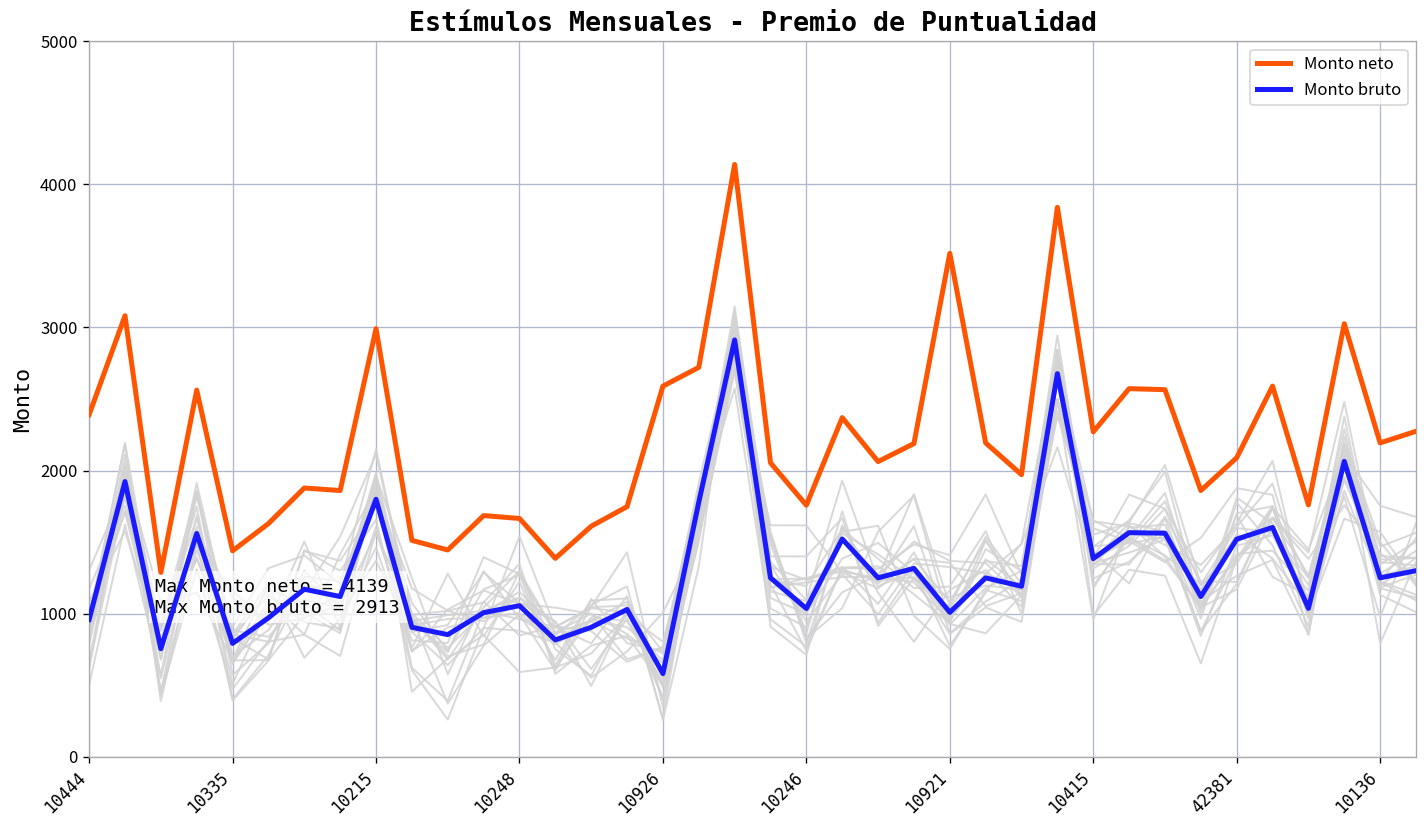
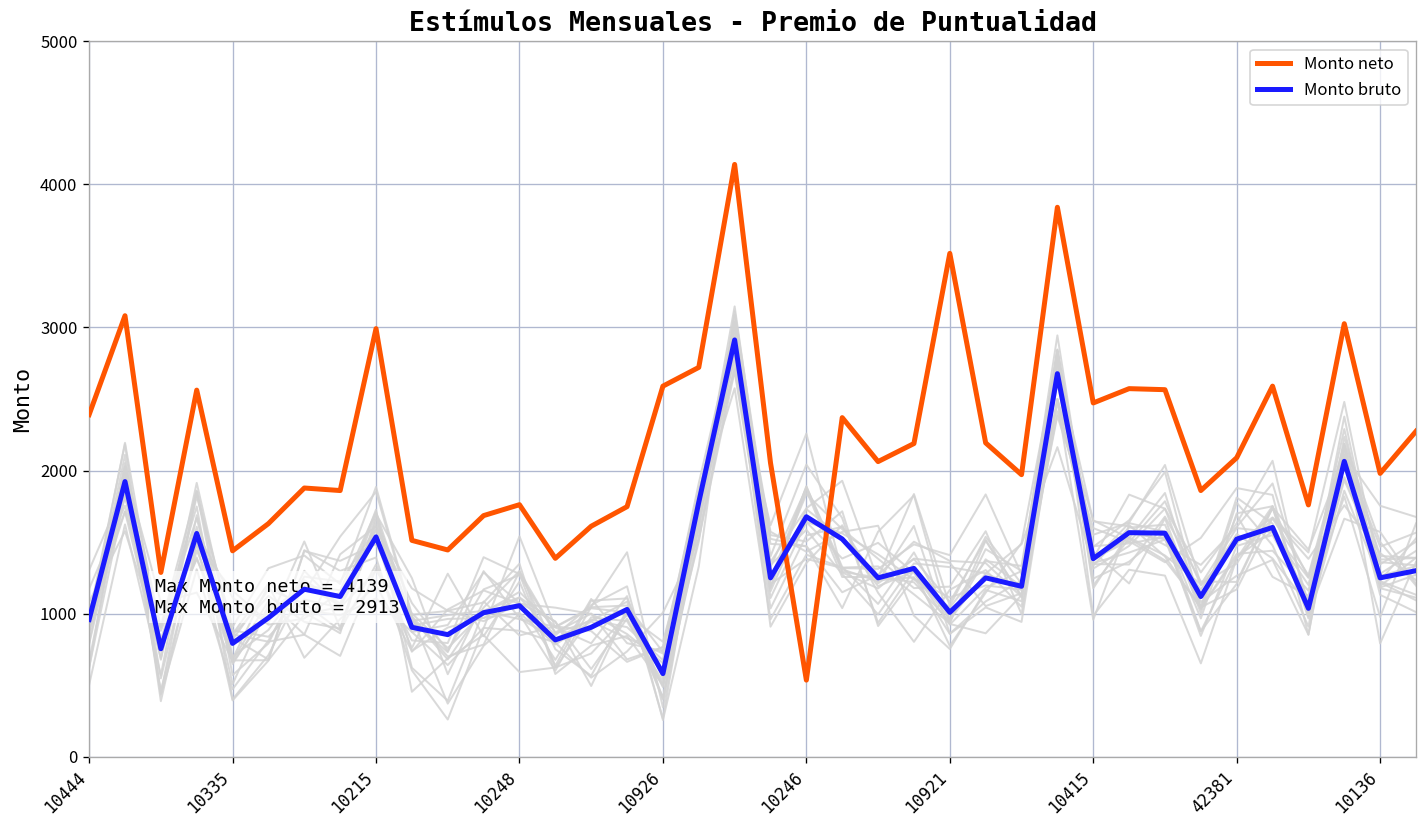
Monto bruto, 10215: 1800 -> 1540
Monto neto, 10248: 1670 -> 1760
Monto neto, 10246: 1760 -> 540
Monto bruto, 10246: 1040 -> 1680
Monto neto, 10415: 2270 -> 2470
Monto neto, 10136: 2190 -> 1980
